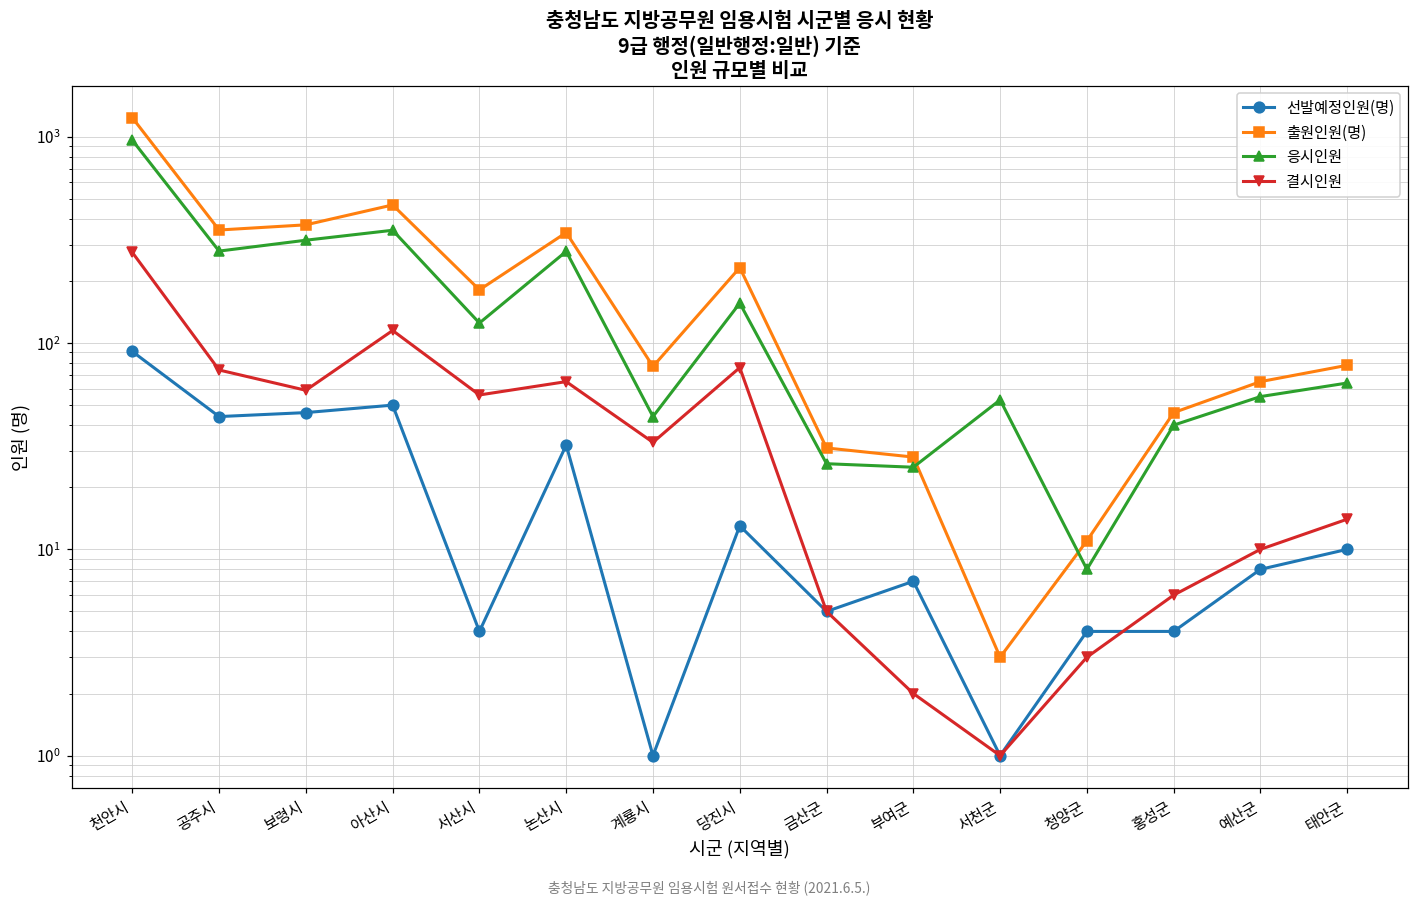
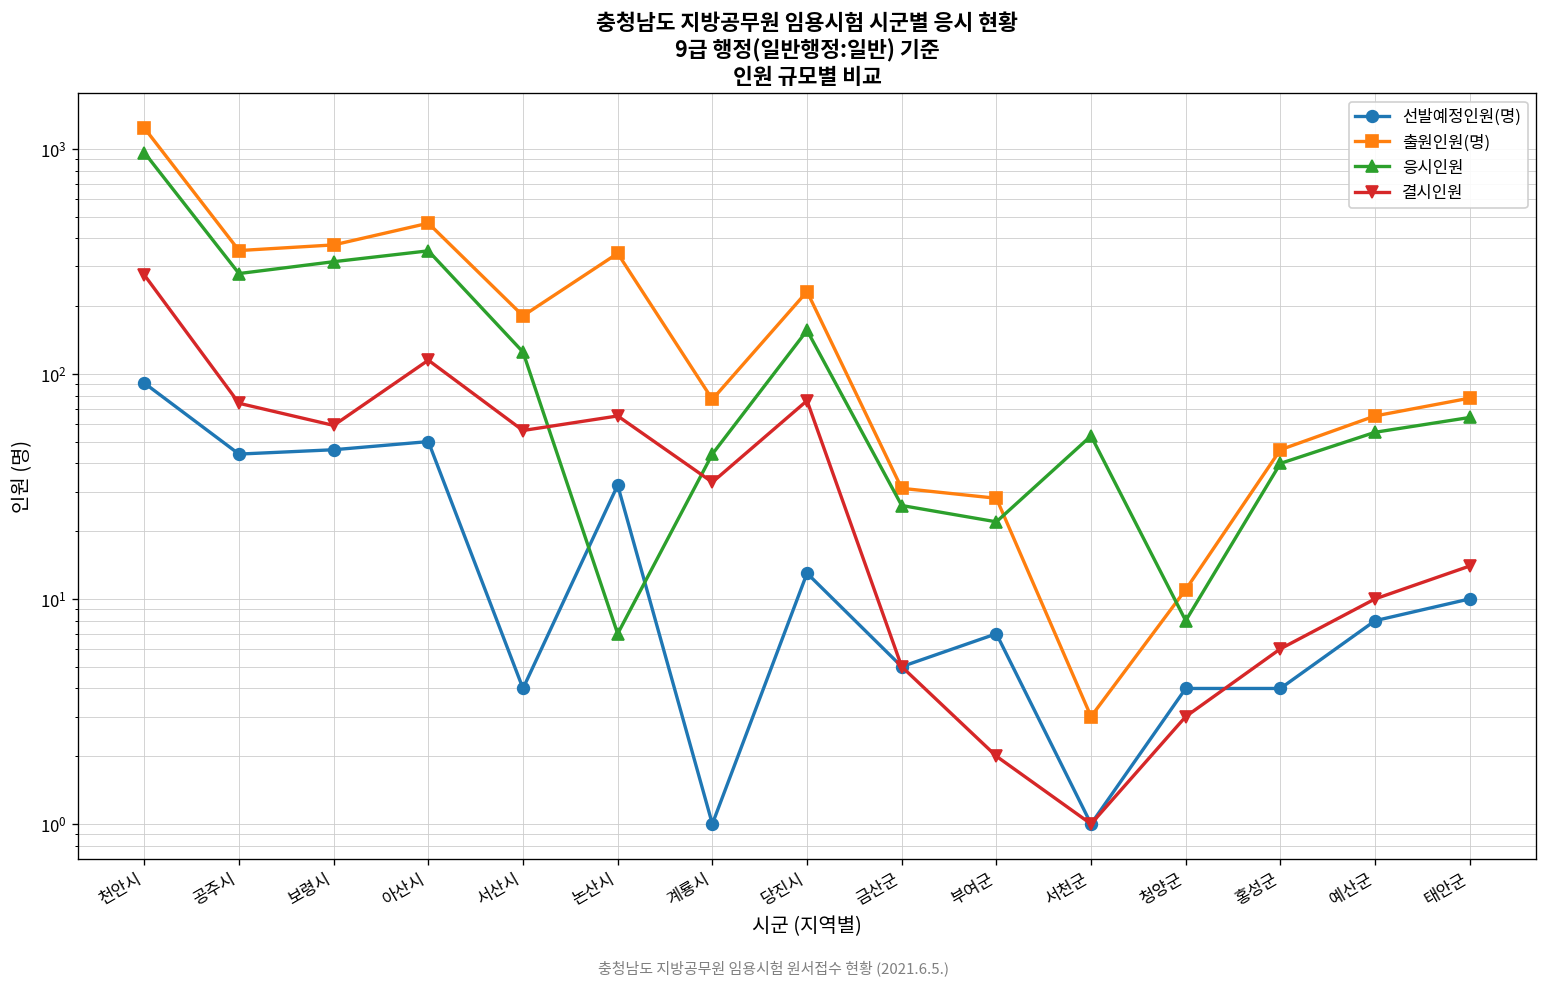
응시인원, 논산시: 280 -> 7
응시인원, 부여군: 25 -> 22
